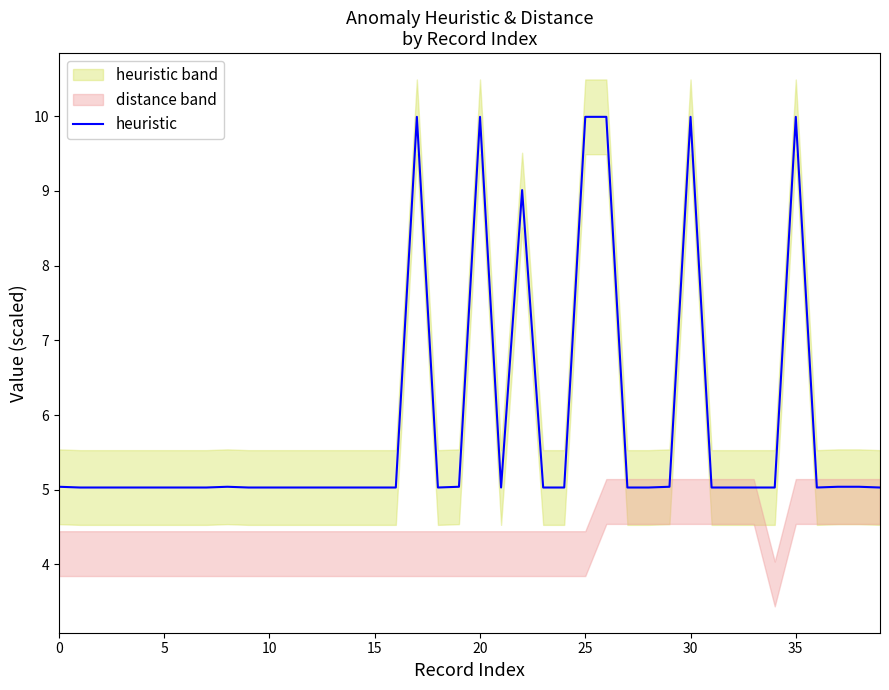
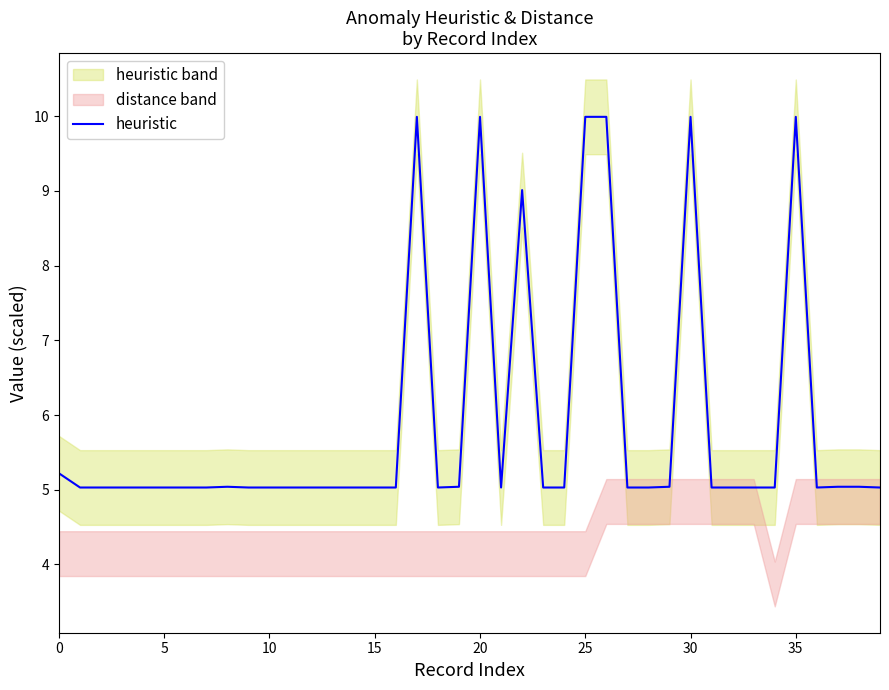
heuristic, 0: 5.0 -> 5.2
